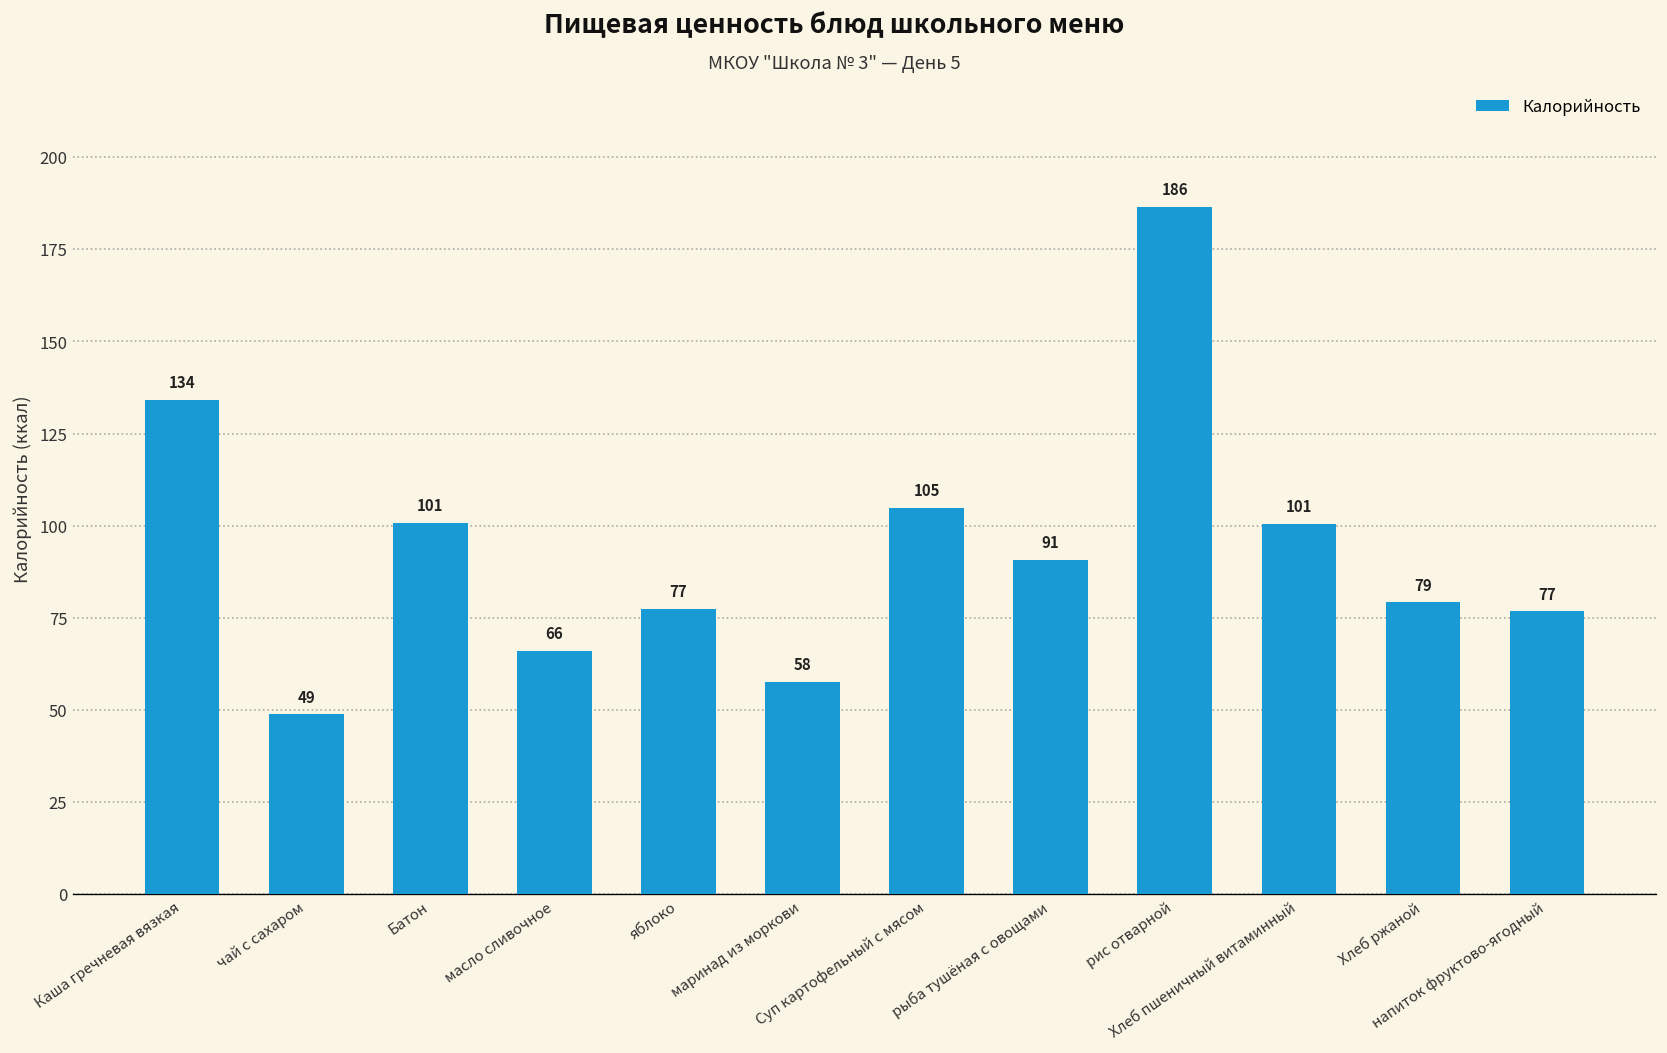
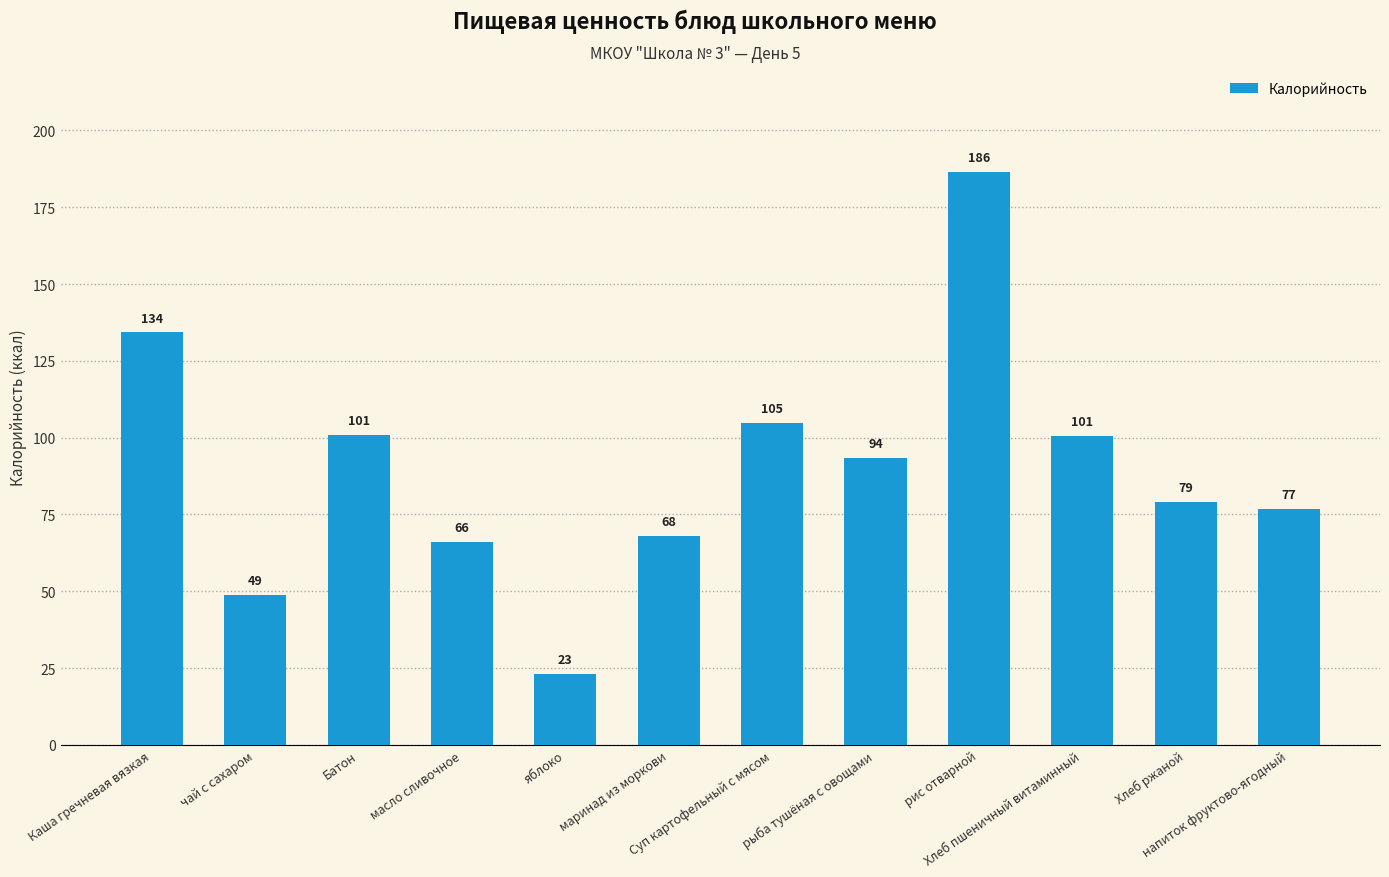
яблоко: 77 -> 23
маринад из моркови: 58 -> 68
рыба тушёная с овощами: 91 -> 94
